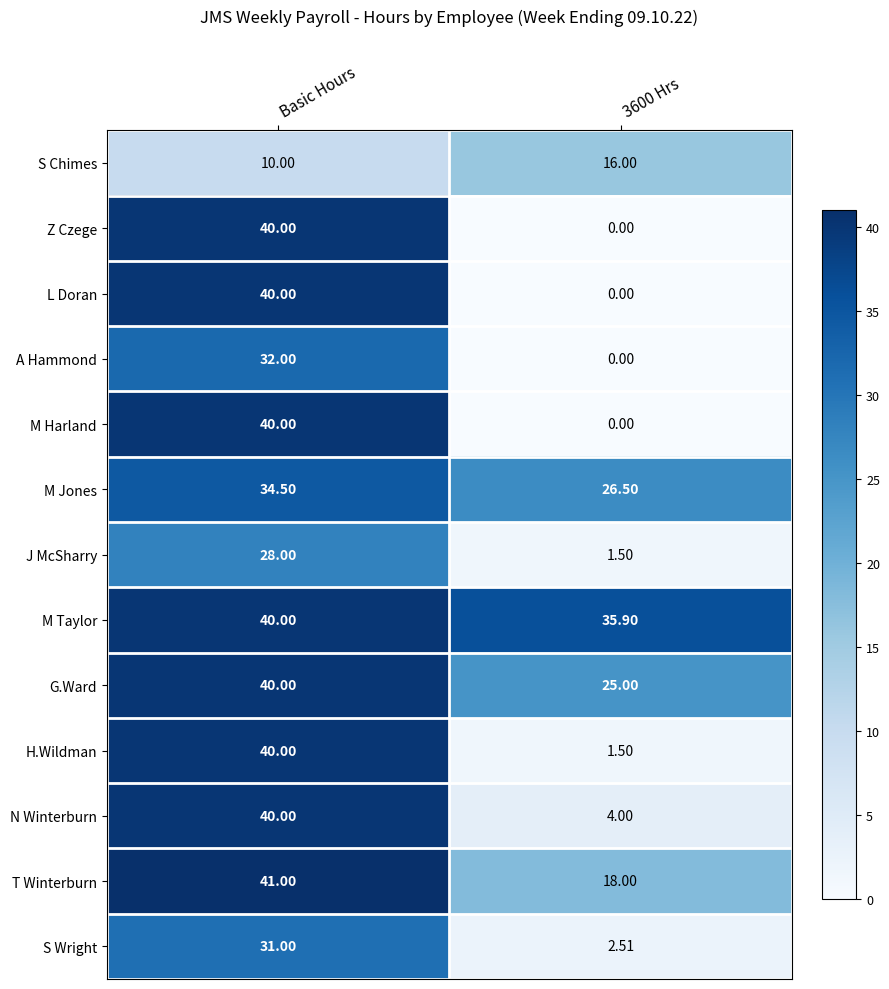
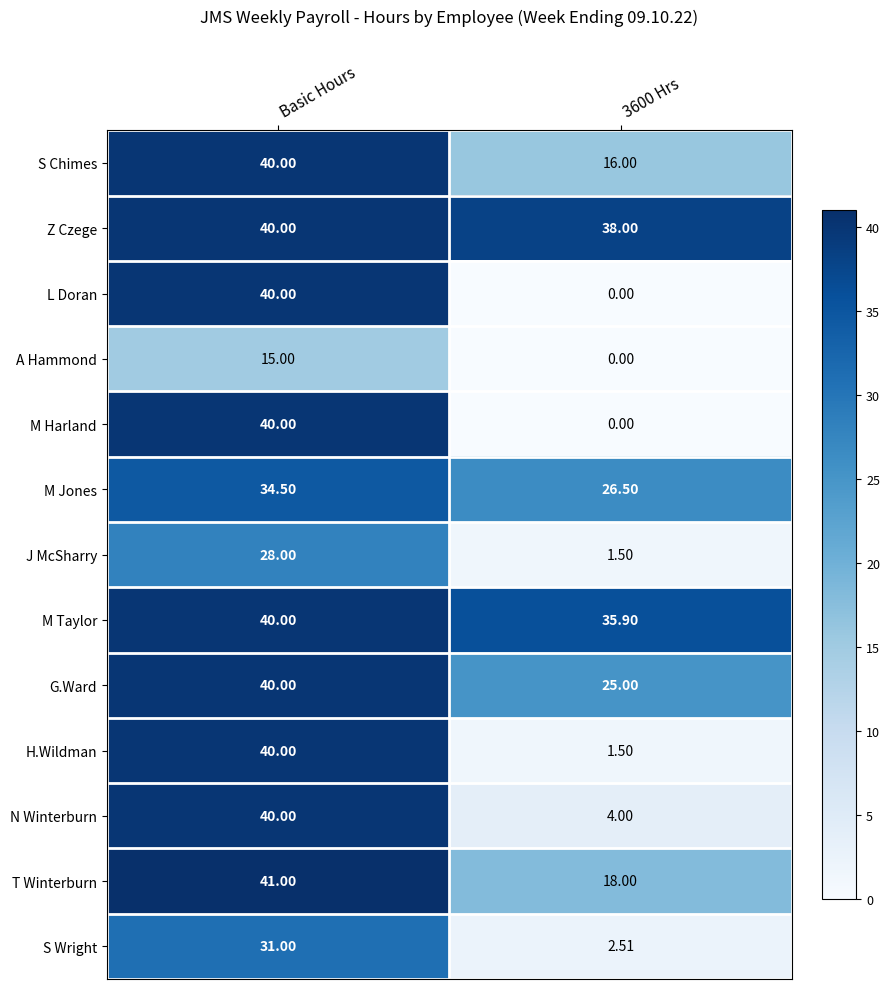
S Chimes, Basic Hours: 10.00 -> 40.00
Z Czege, 3600 Hrs: 0.00 -> 38.00
A Hammond, Basic Hours: 32.00 -> 15.00
